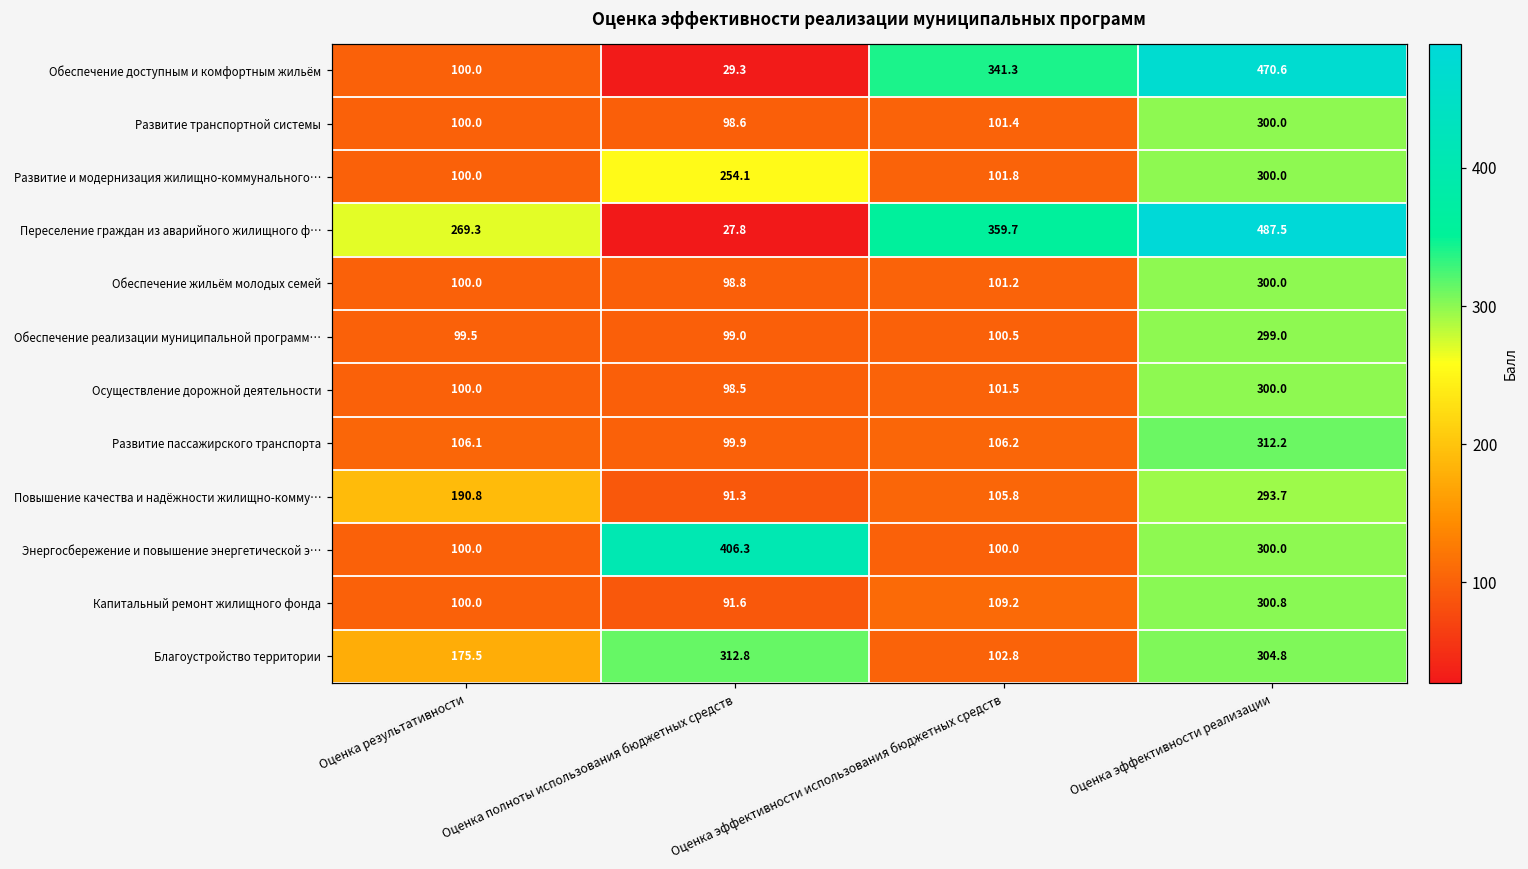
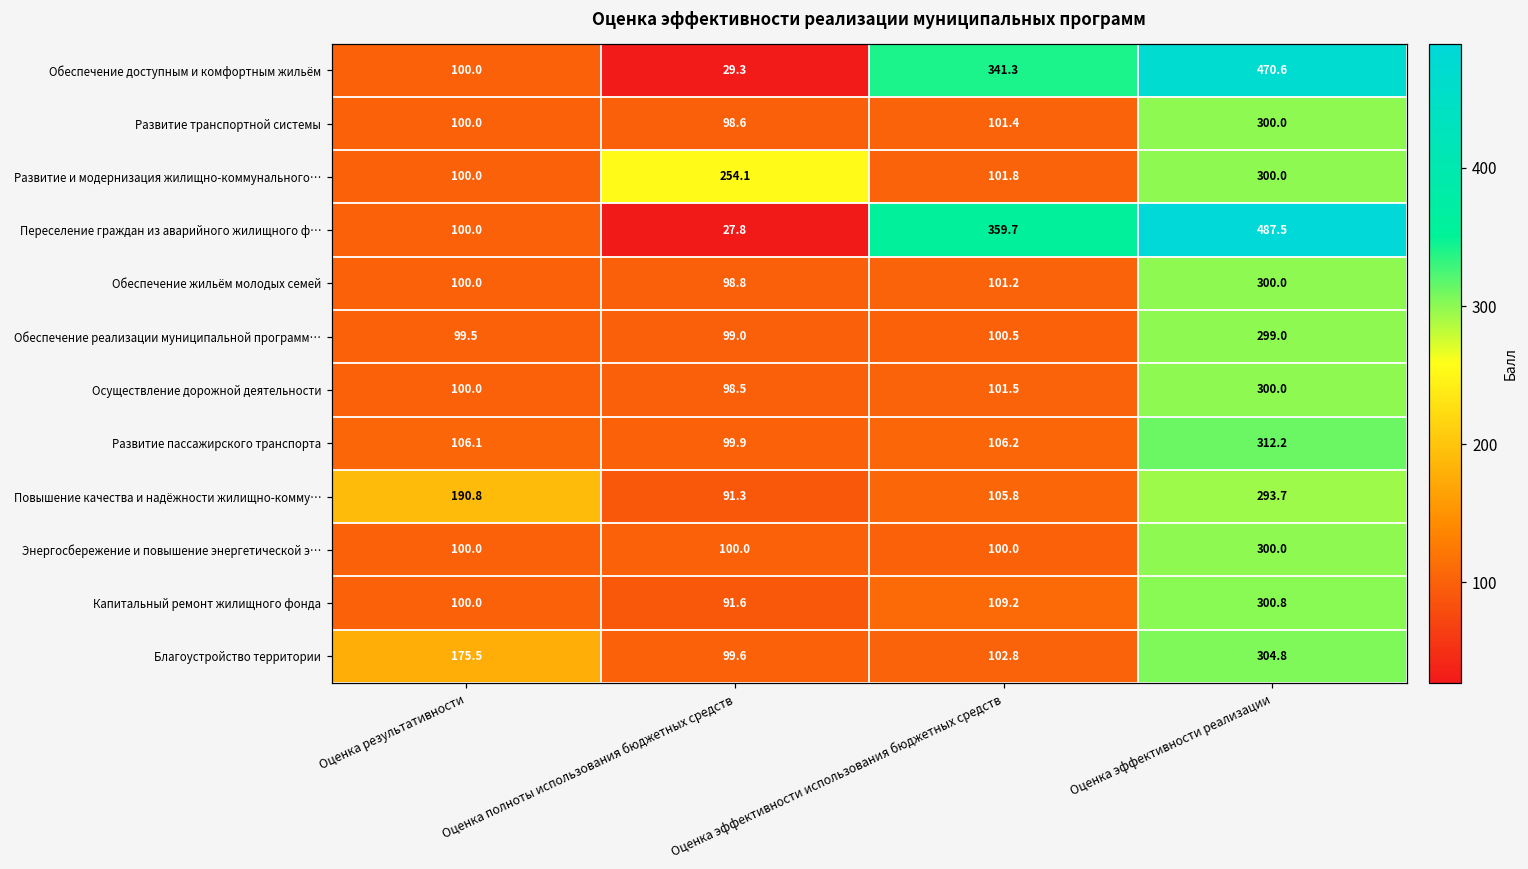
Переселение граждан из аварийного жилищного ф…, Оценка результативности: 269.3 -> 100.0
Энергосбережение и повышение энергетической э…, Оценка полноты использования бюджетных средств: 406.3 -> 100.0
Благоустройство территории, Оценка полноты использования бюджетных средств: 312.8 -> 99.6
